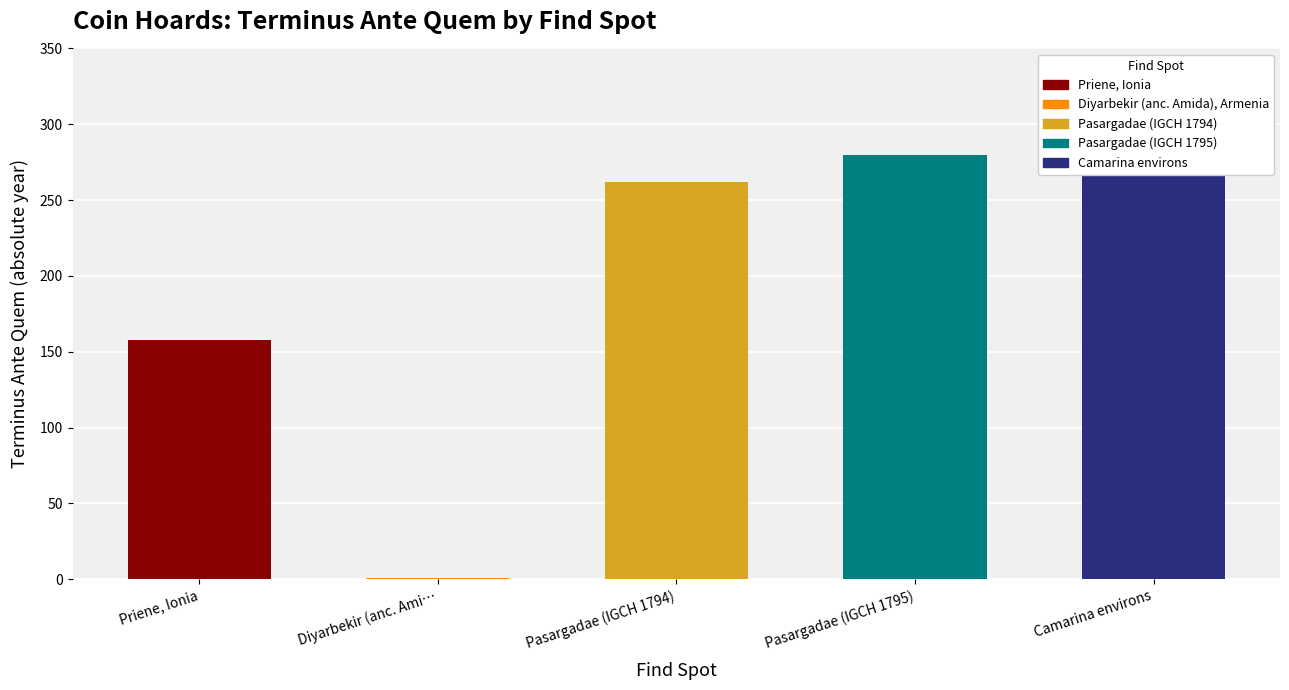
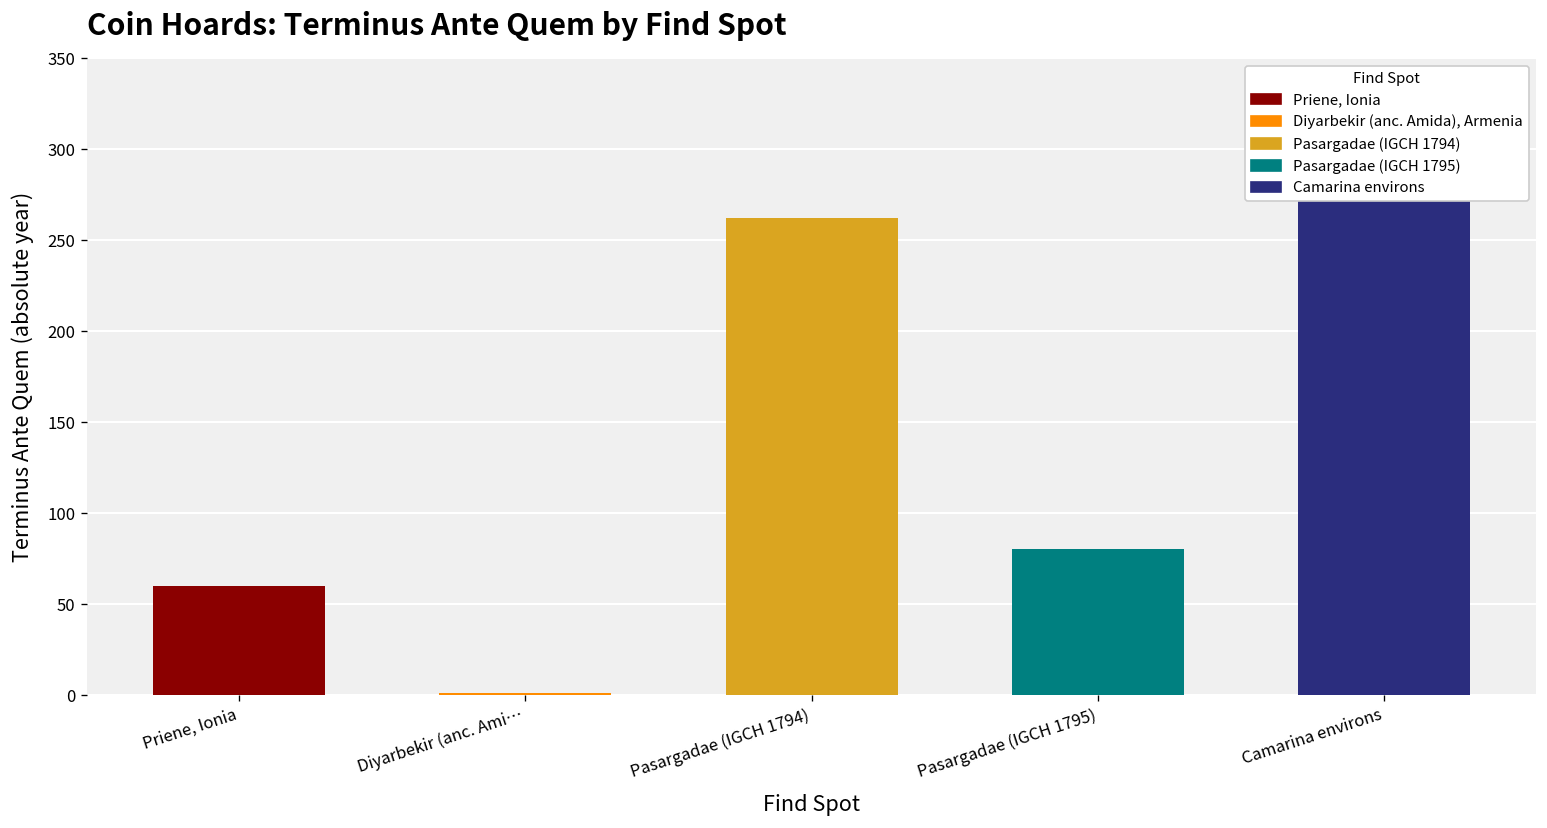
Priene, Ionia: 158 -> 60
Pasargadae (IGCH 1795): 280 -> 80
